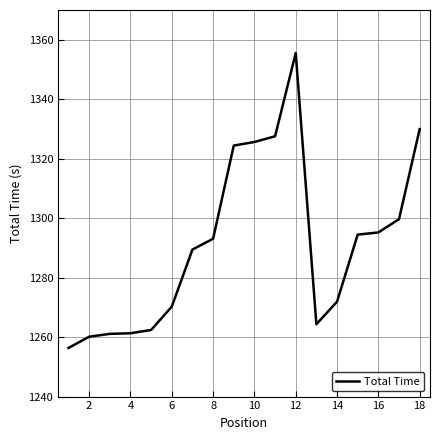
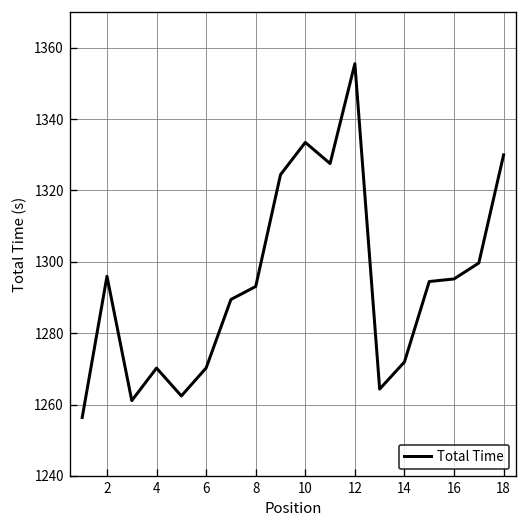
2: 1260 -> 1296
4: 1261 -> 1270
10: 1326 -> 1333
